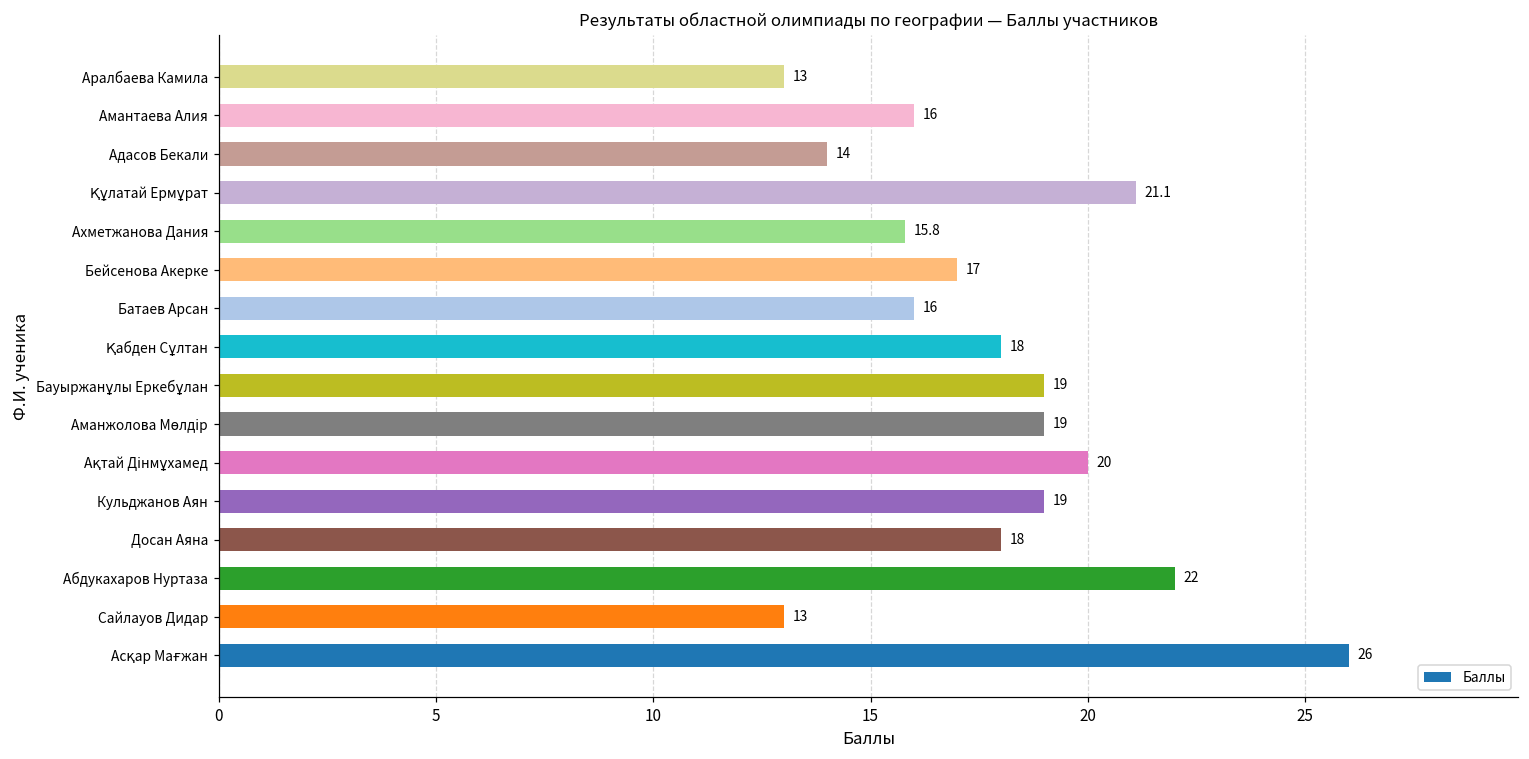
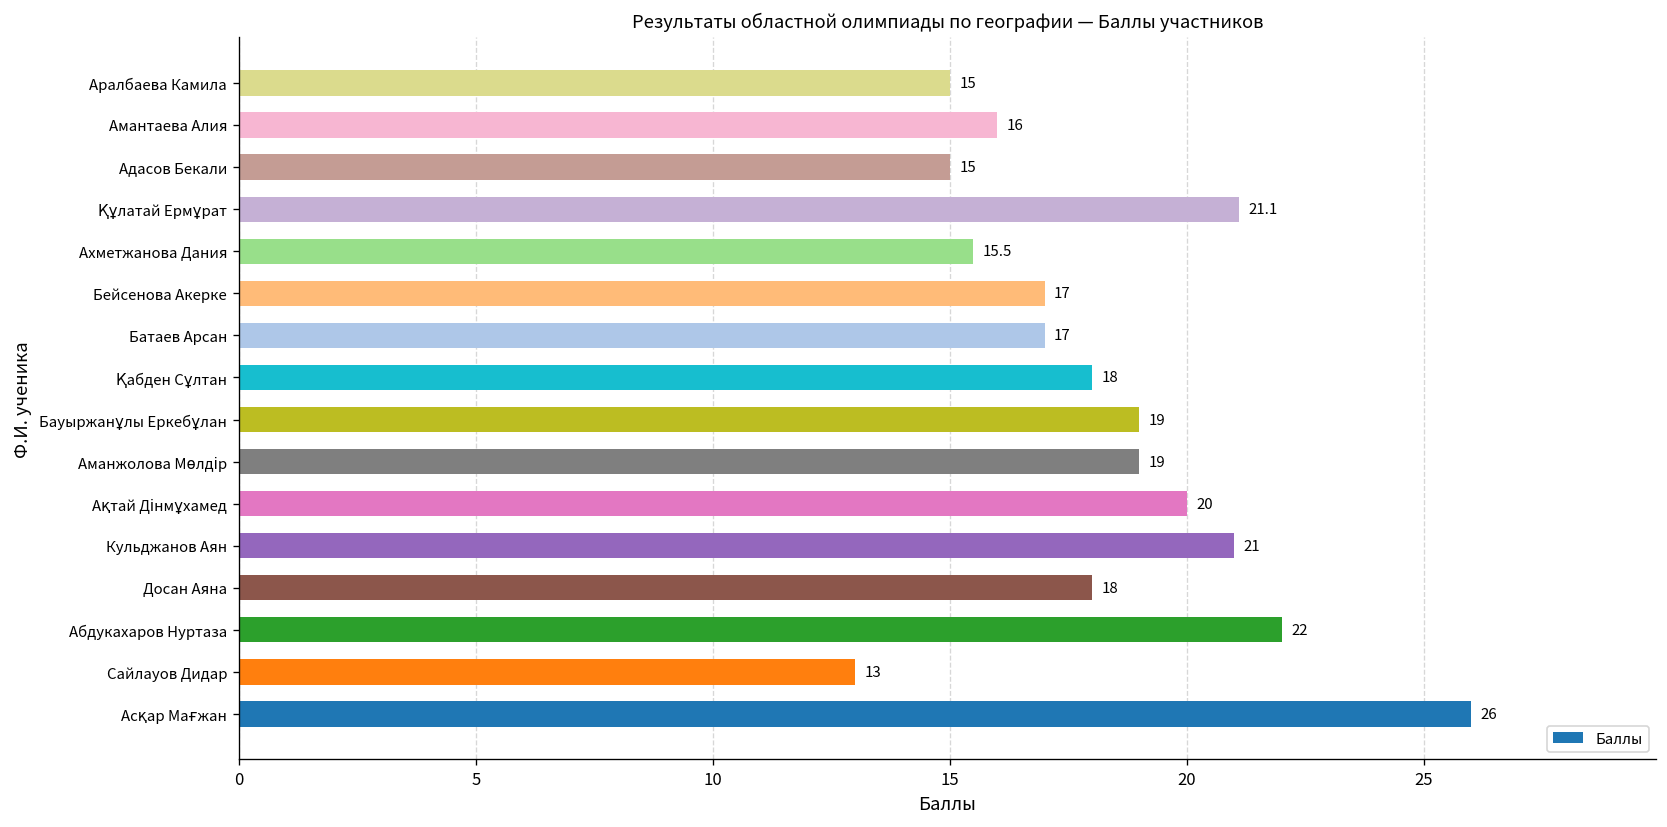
Аралбаева Камила: 13 -> 15
Адасов Бекали: 14 -> 15
Ахметжанова Дания: 15.8 -> 15.5
Батаев Арсан: 16 -> 17
Кульджанов Аян: 19 -> 21
